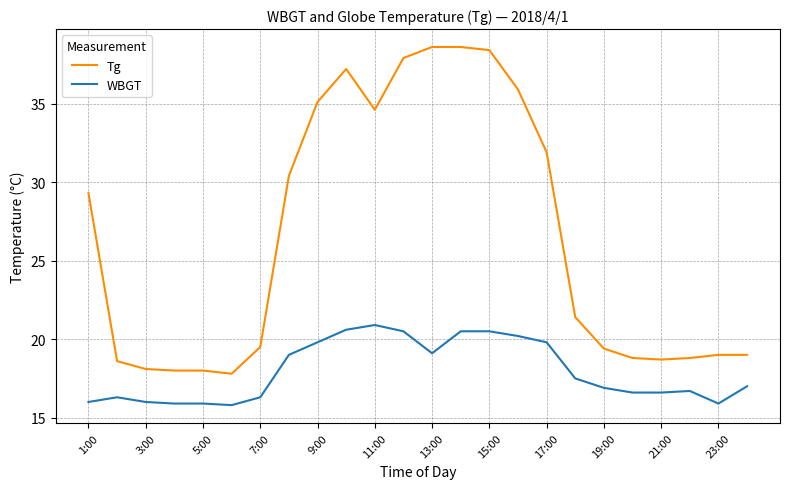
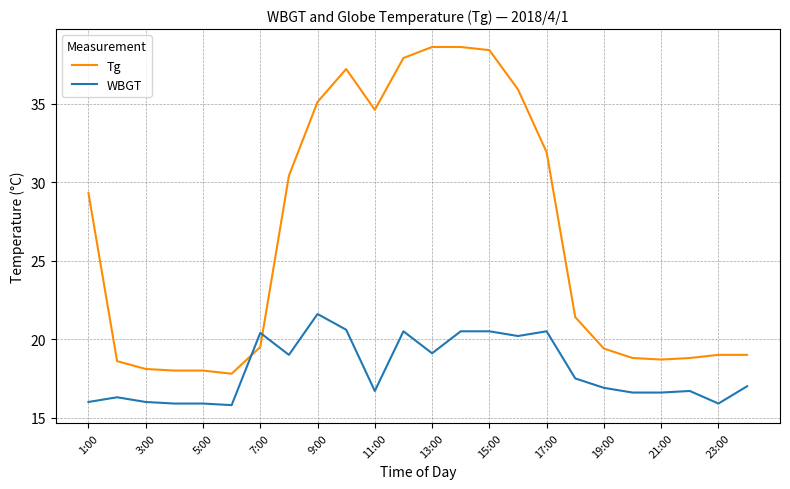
WBGT, 7:00: 16.3 -> 20.4
WBGT, 9:00: 19.8 -> 21.6
WBGT, 11:00: 20.9 -> 16.7
WBGT, 17:00: 19.8 -> 20.5
